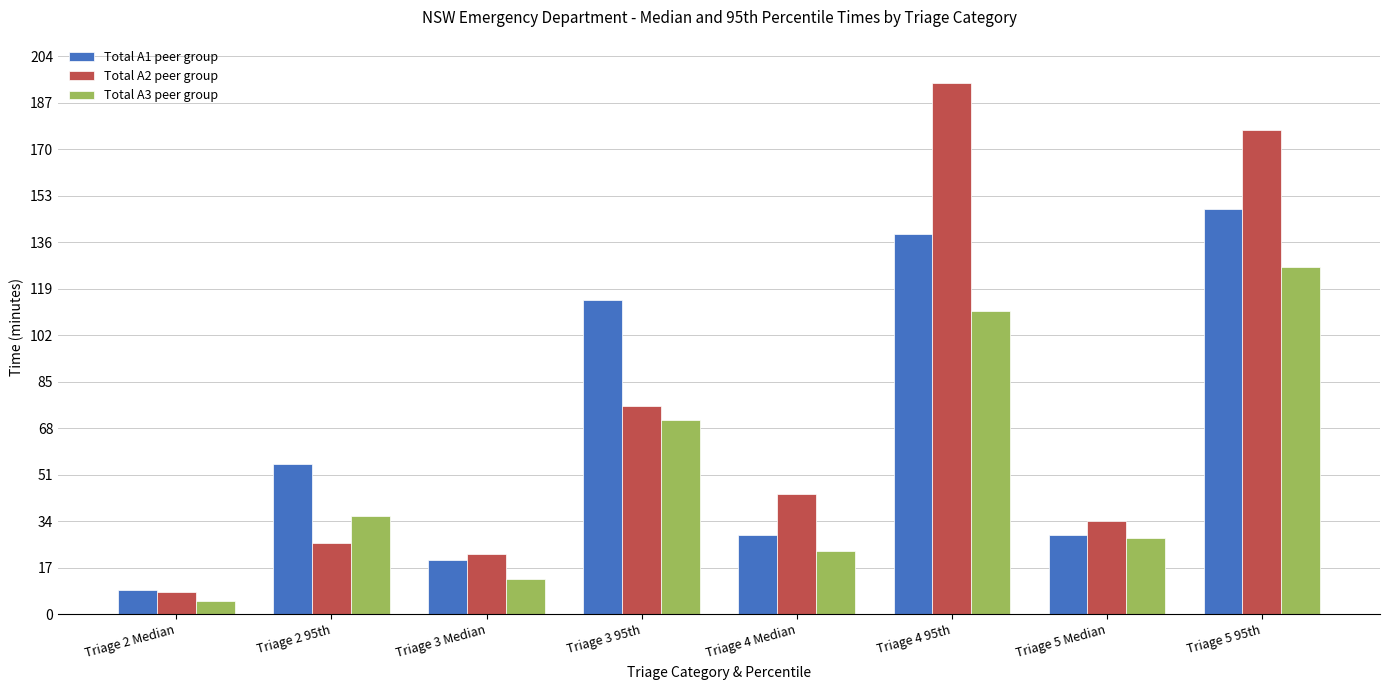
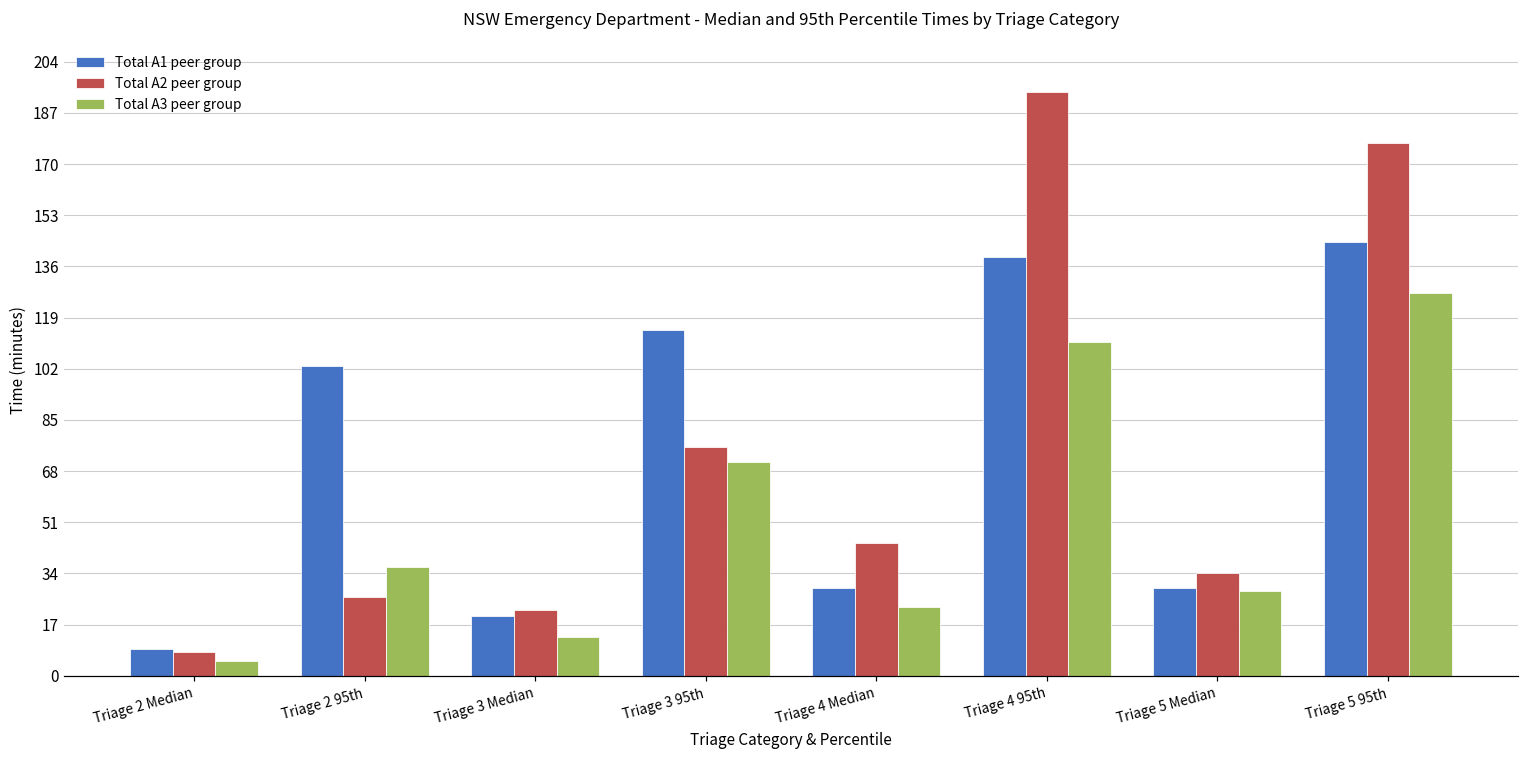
Total A1 peer group, Triage 2 95th: 55 -> 103
Total A1 peer group, Triage 5 95th: 148 -> 144
